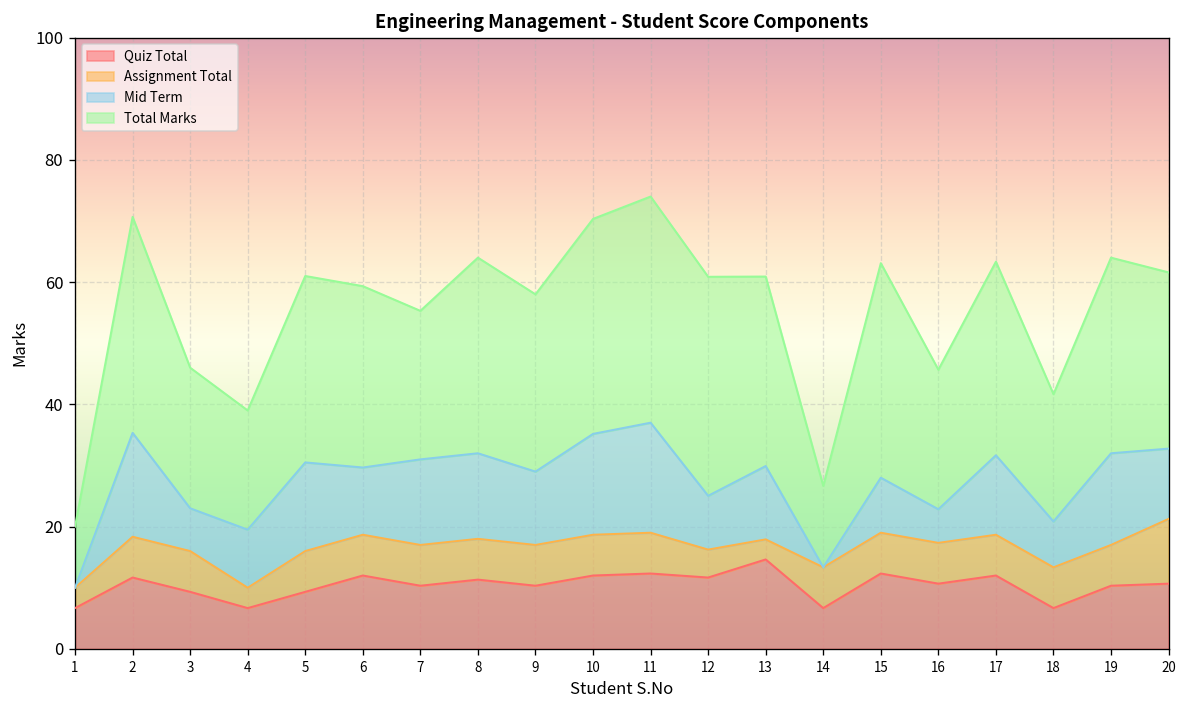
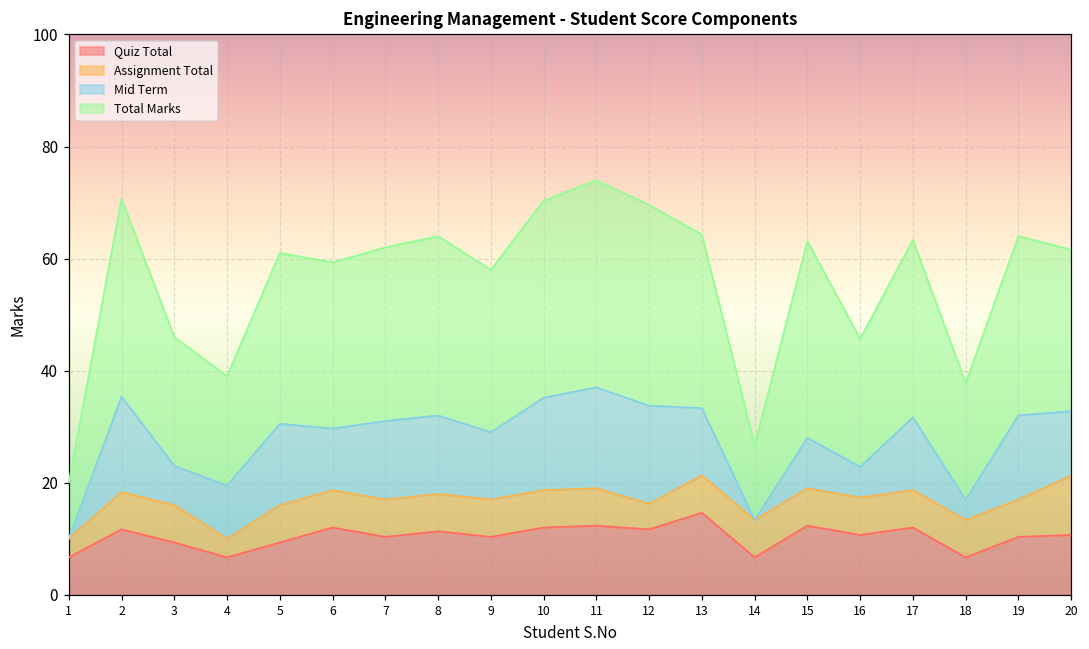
Total Marks, 7: 24 -> 31
Mid Term, 12: 9 -> 18
Assignment Total, 13: 3 -> 7
Mid Term, 18: 8 -> 4
